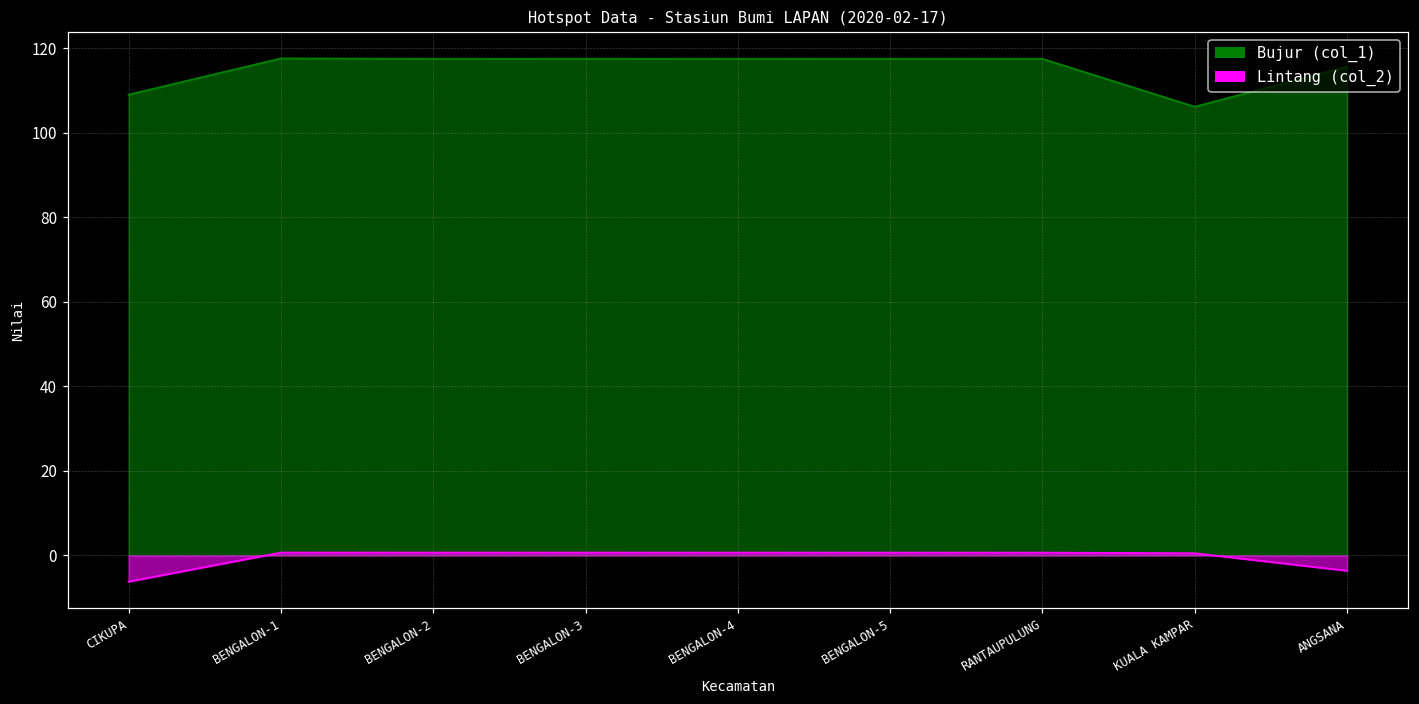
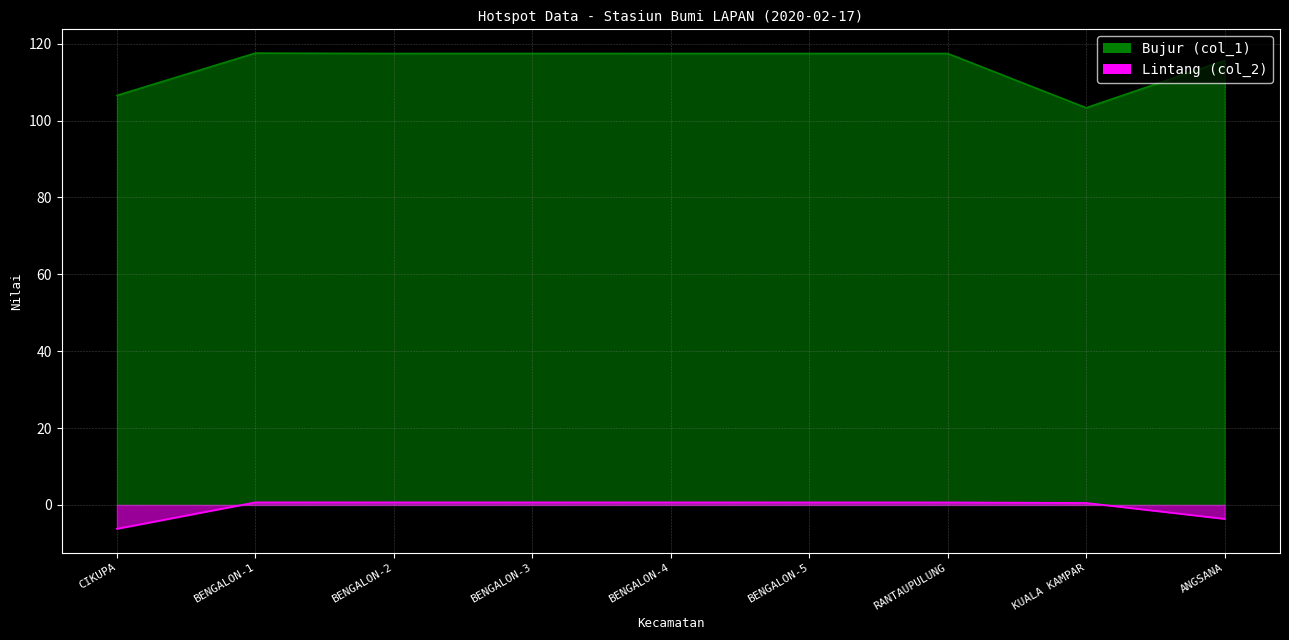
Bujur (col_1), CIKUPA: 109 -> 107
Bujur (col_1), KUALA KAMPAR: 106 -> 103
